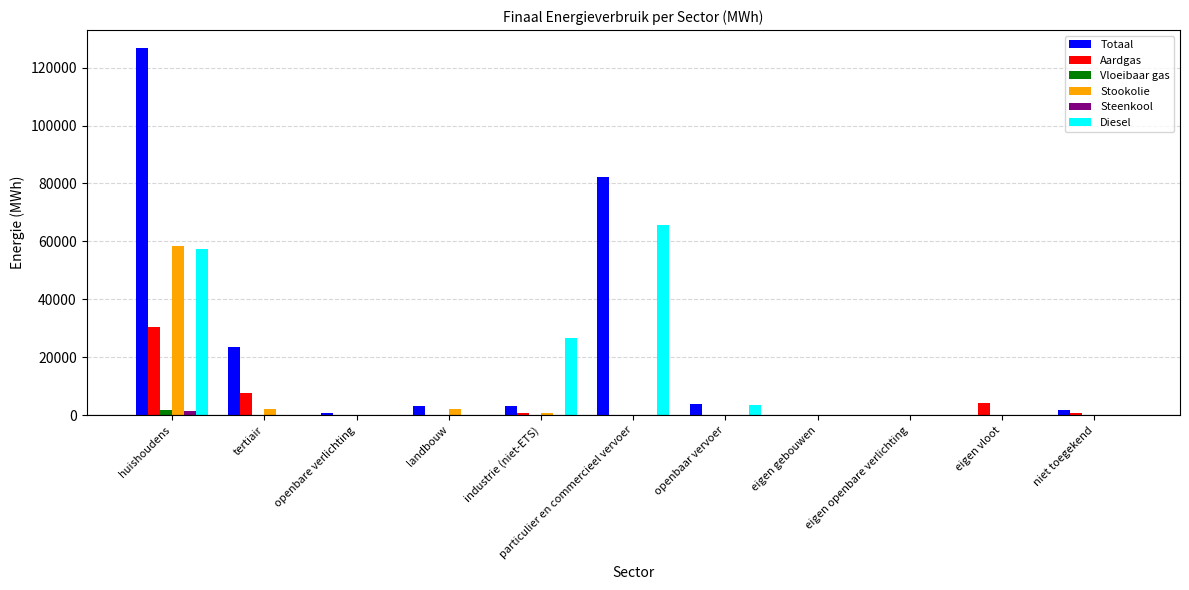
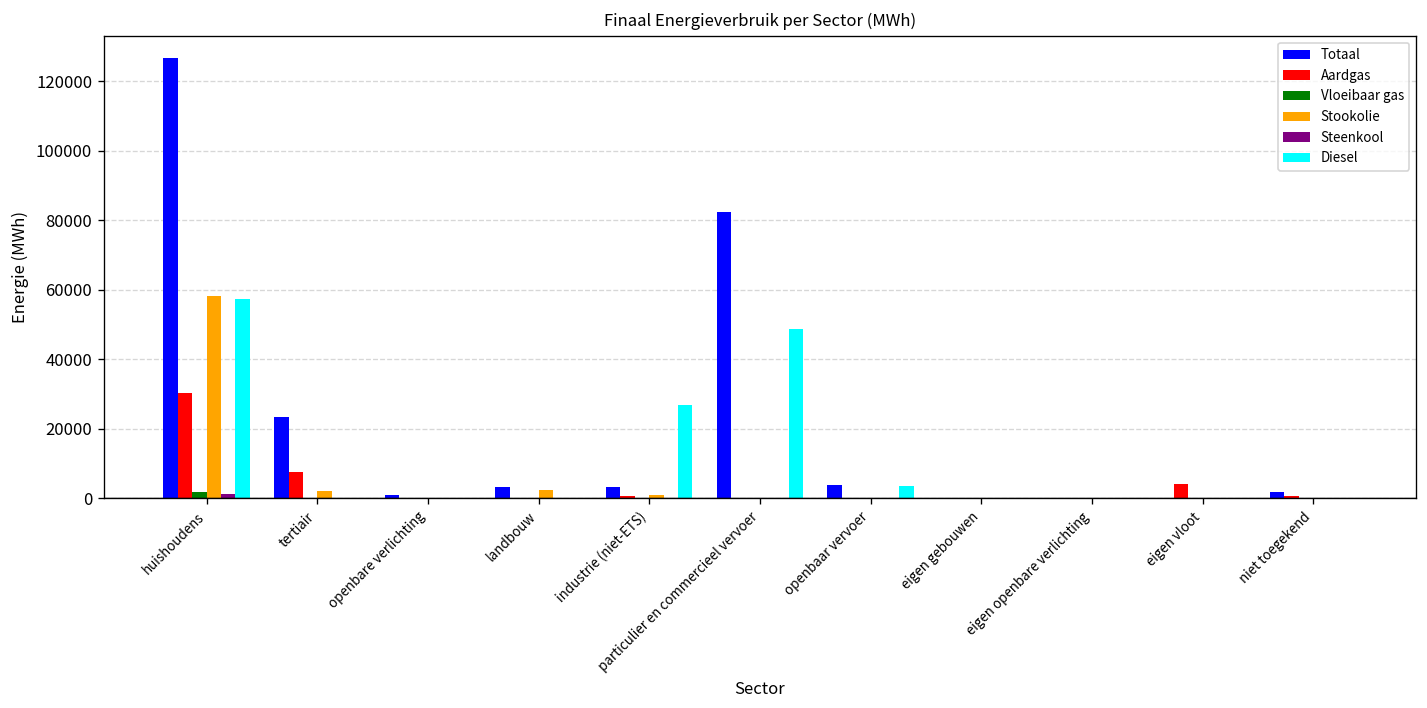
Diesel, particulier en commercieel vervoer: 66000 -> 49000
